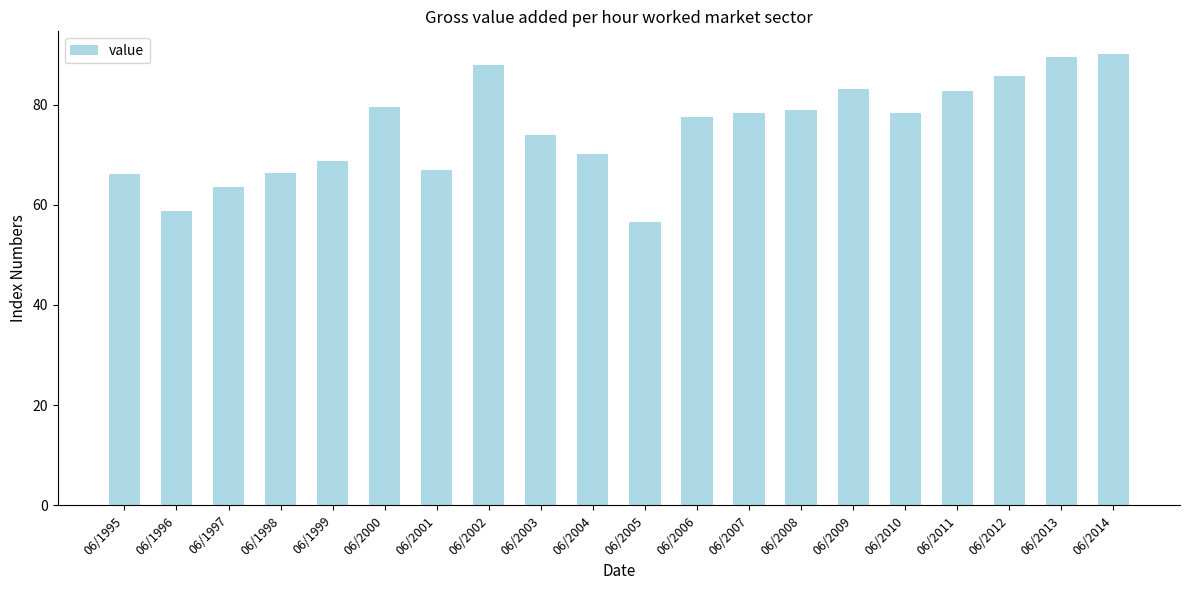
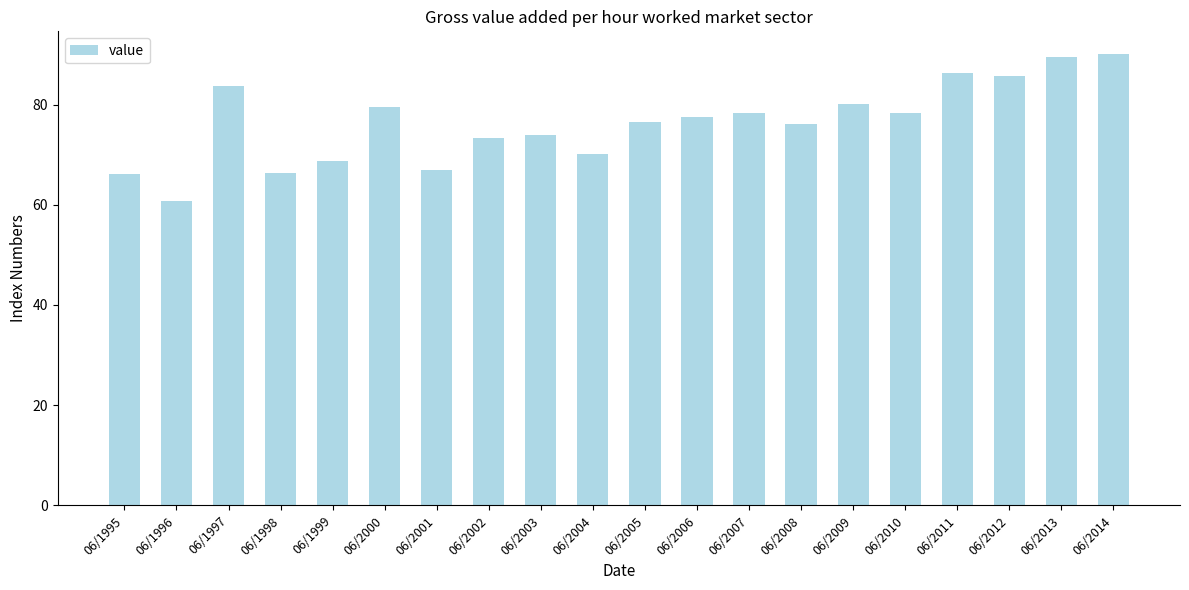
06/1996: 59 -> 61
06/1997: 64 -> 84
06/2002: 88 -> 73
06/2005: 57 -> 77
06/2008: 79 -> 76
06/2009: 83 -> 80
06/2011: 83 -> 86
